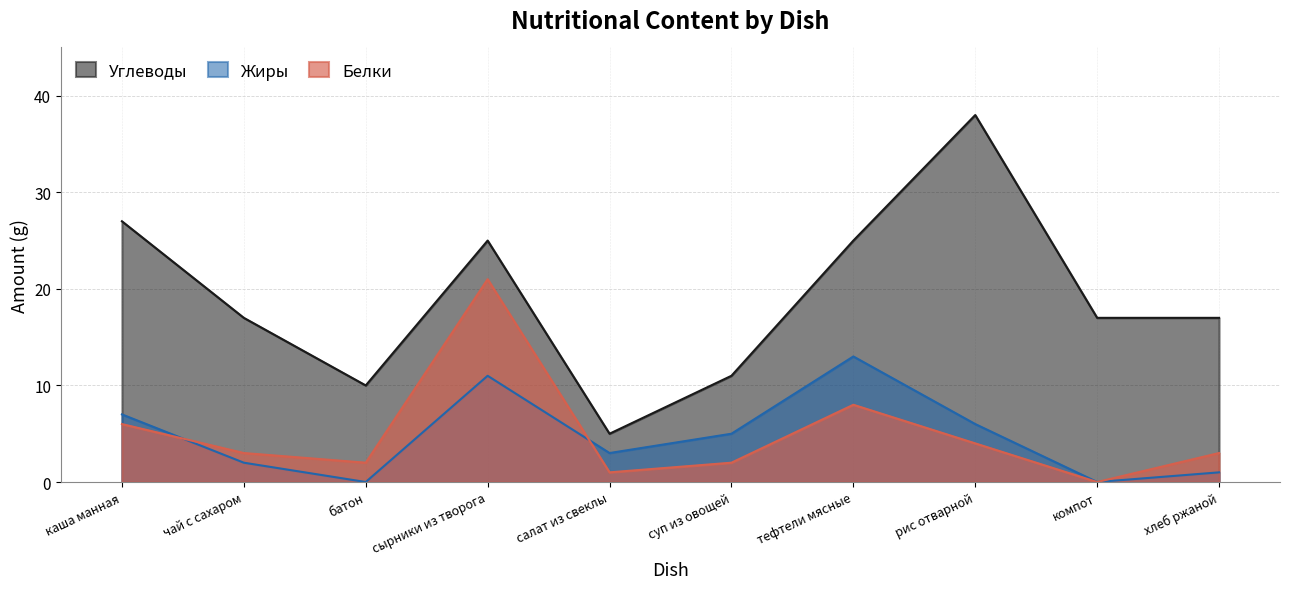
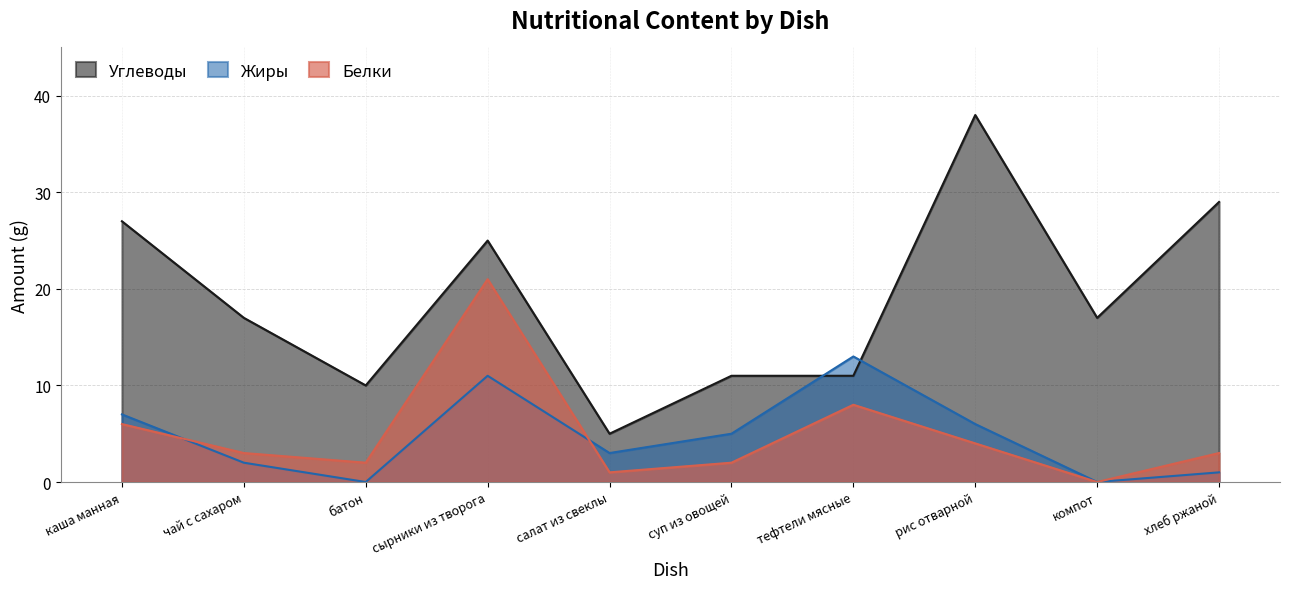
Углеводы, тефтели мясные: 25 -> 11
Углеводы, хлеб ржаной: 17 -> 29
